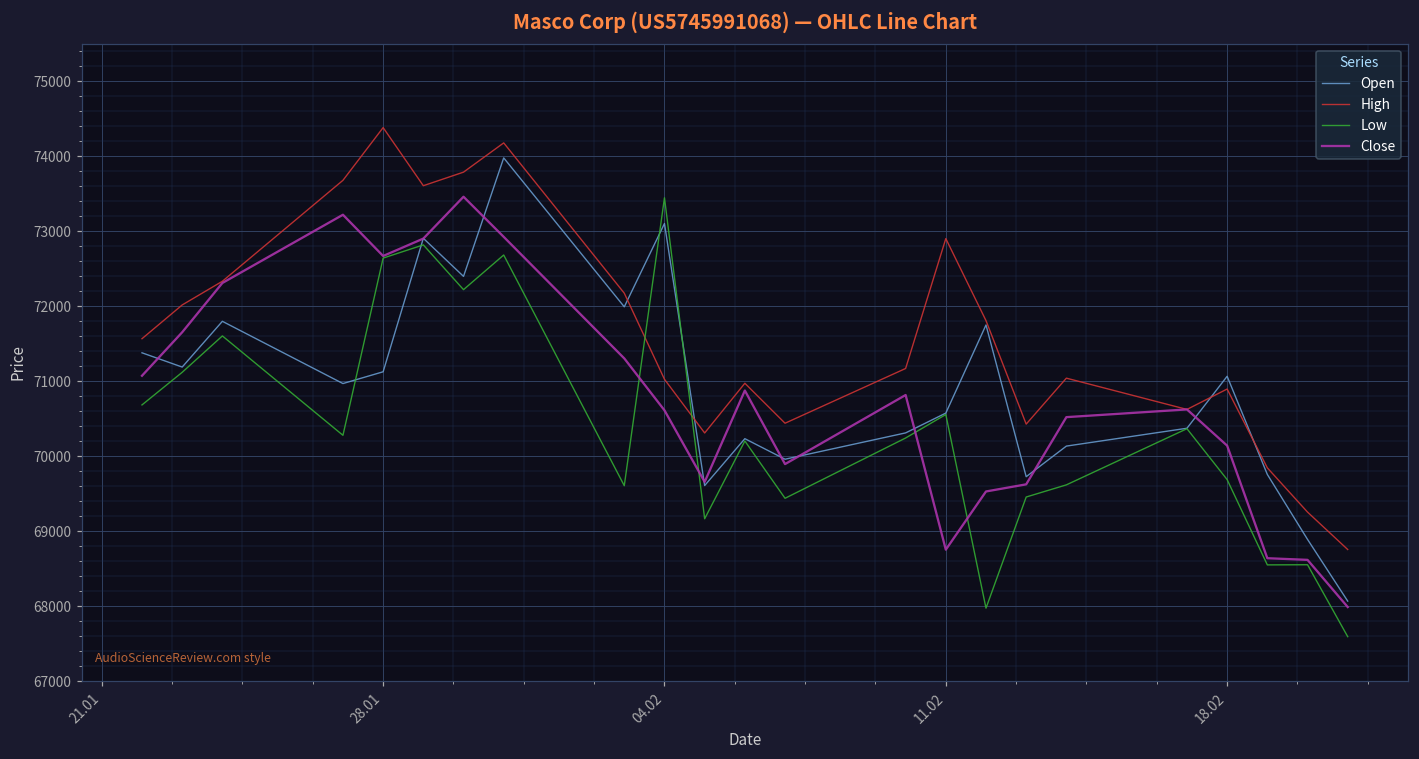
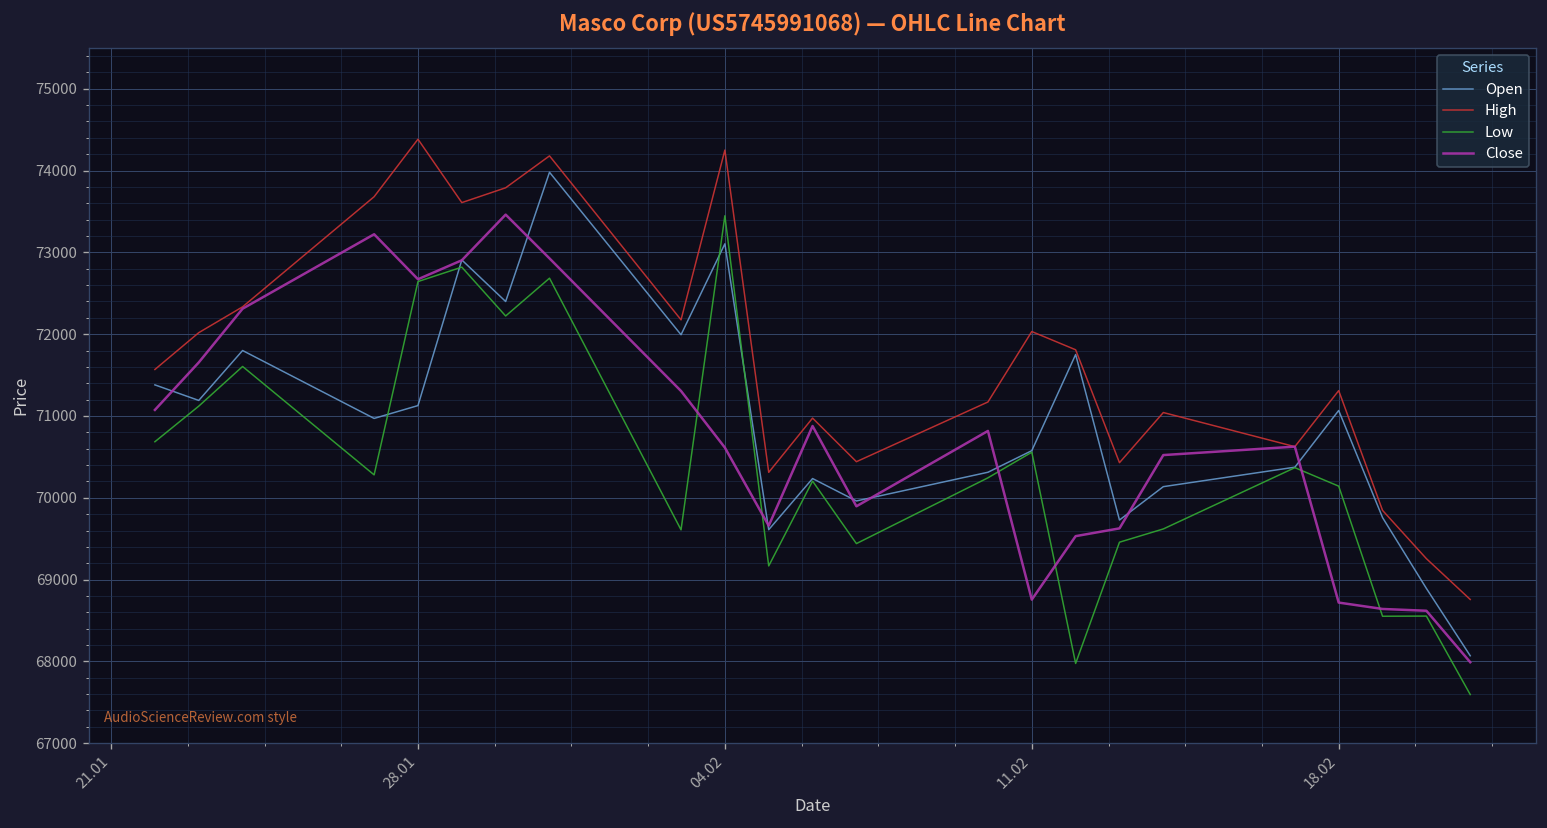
High, 04.02: 71000 -> 74300
High, 11.02: 72900 -> 72000
High, 18.02: 70900 -> 71300
Low, 18.02: 69700 -> 70100
Close, 18.02: 70100 -> 68700
